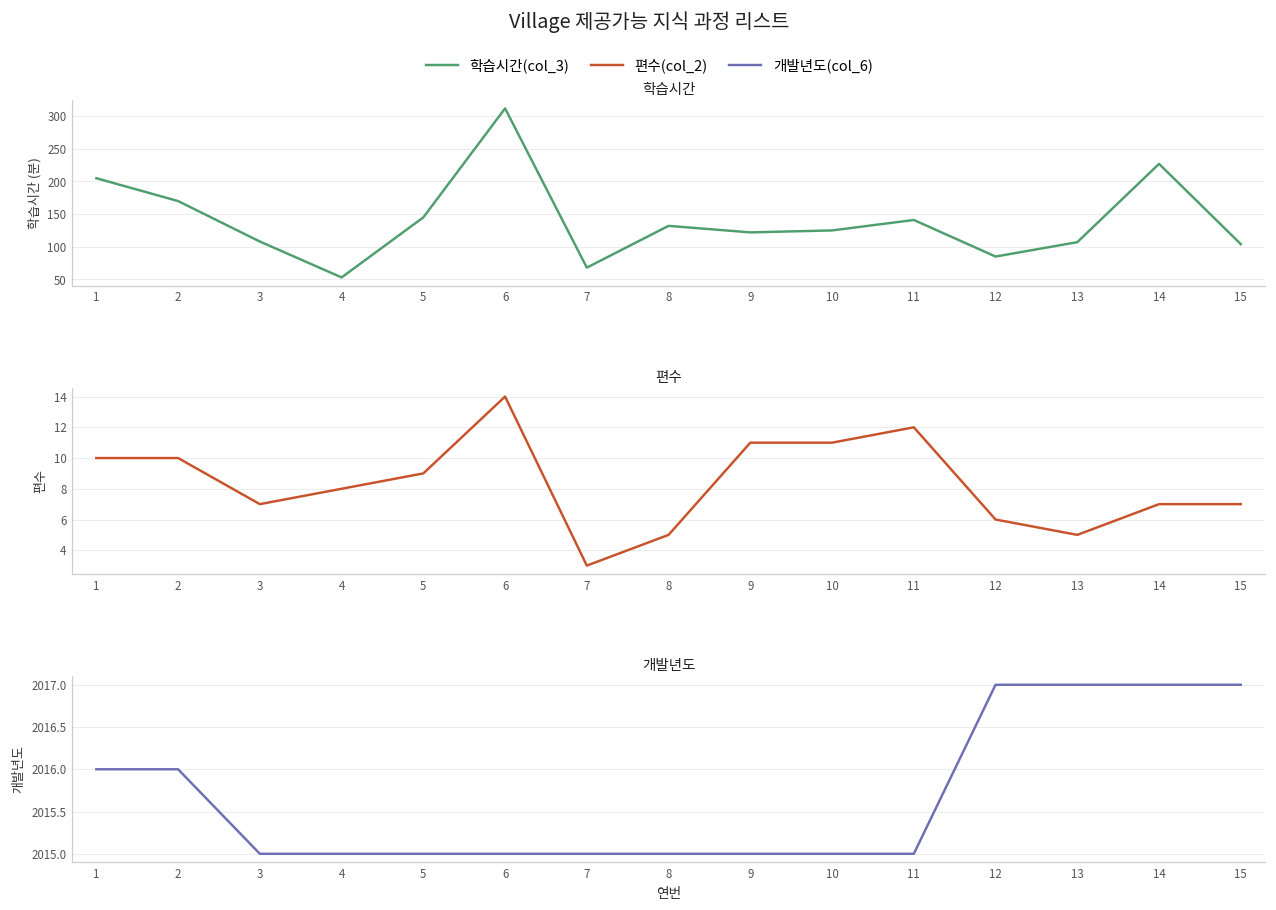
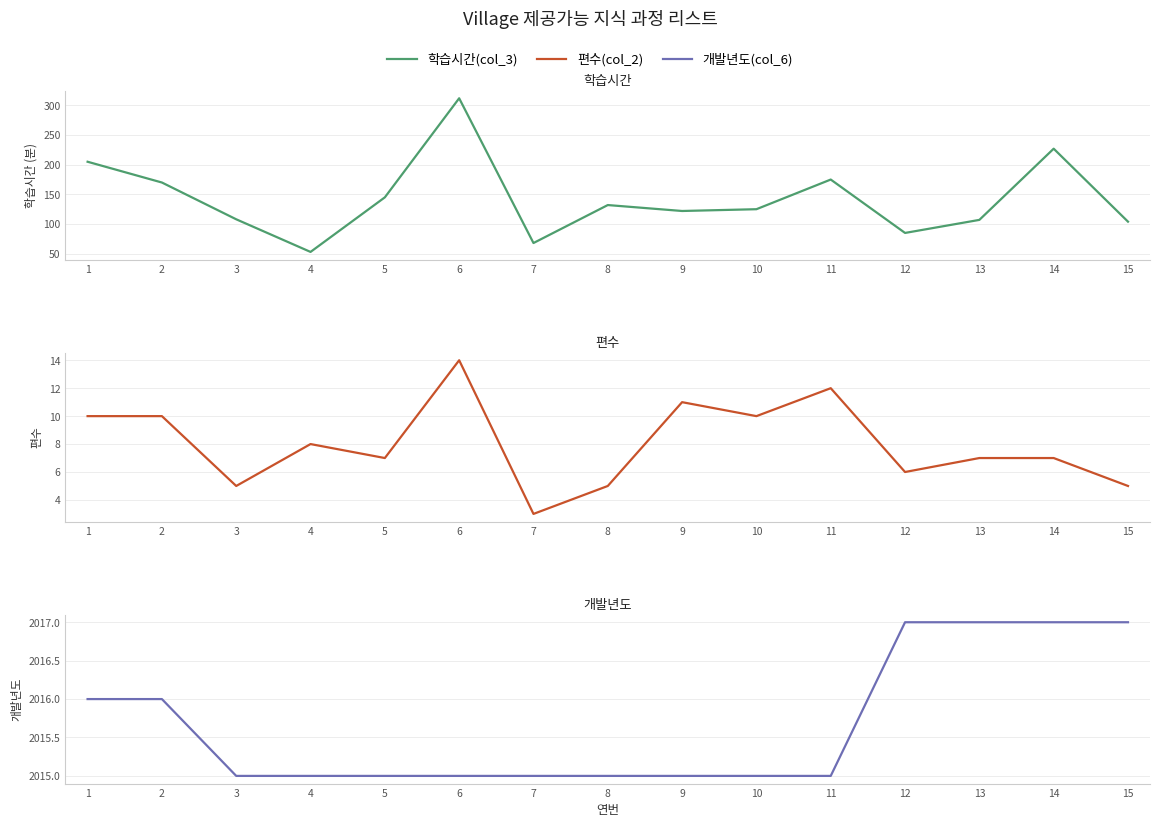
학습시간, 11: 140 -> 180
편수, 3: 7 -> 5
편수, 5: 9 -> 7
편수, 10: 11 -> 10
편수, 13: 5 -> 7
편수, 15: 7 -> 5
